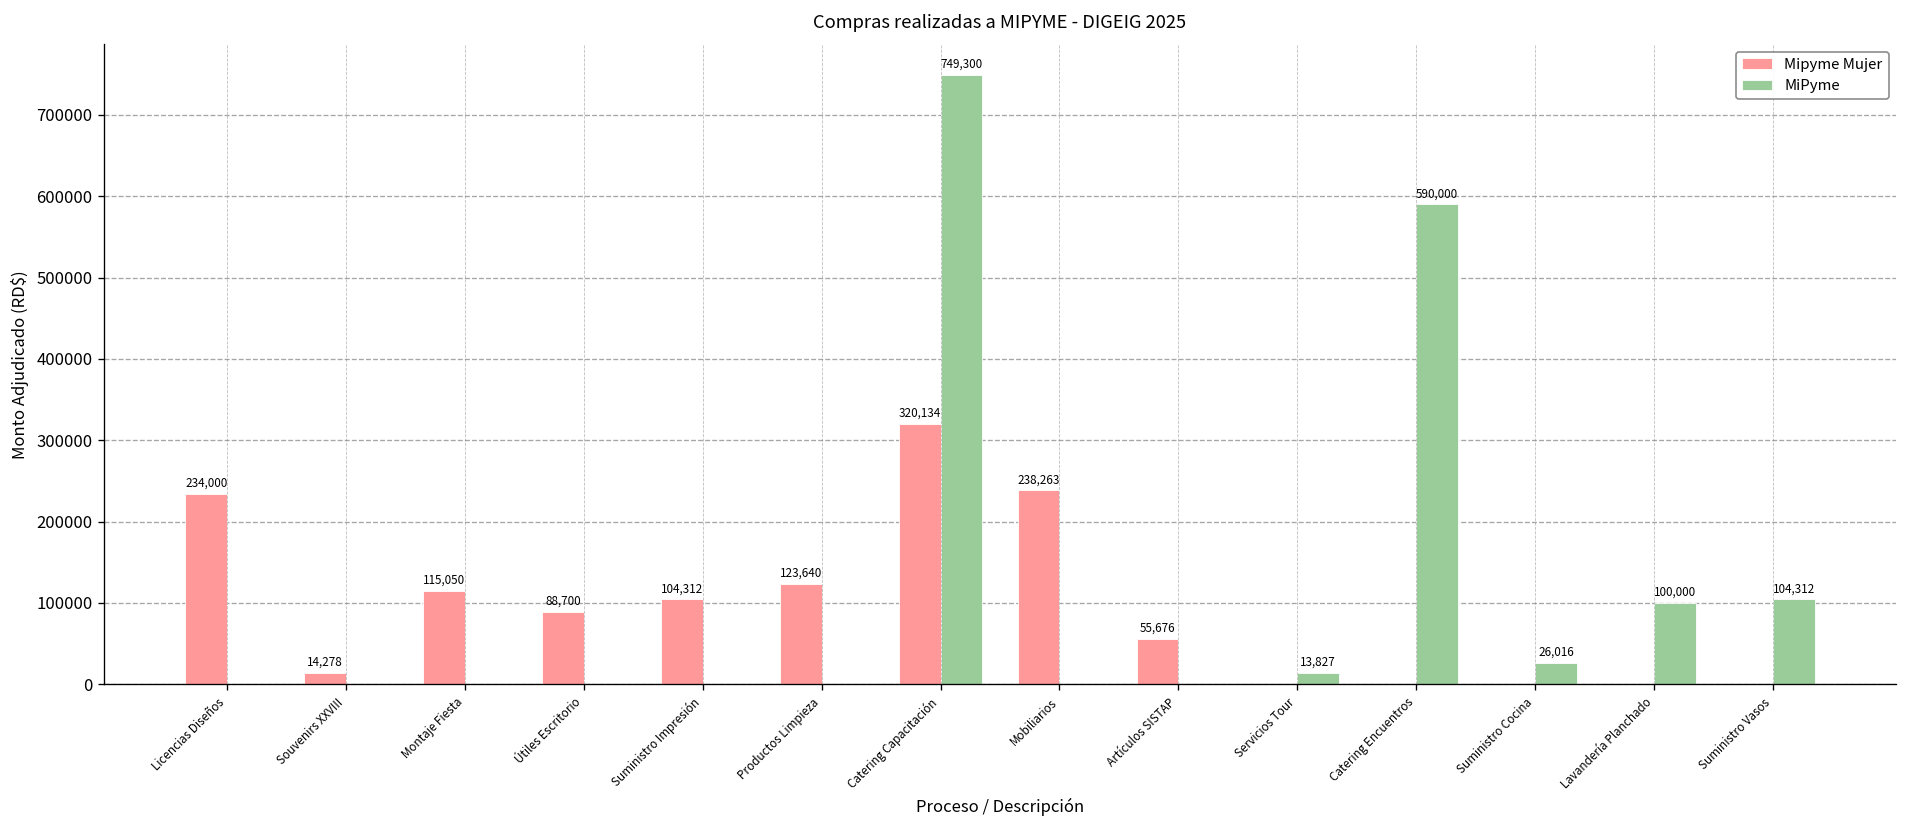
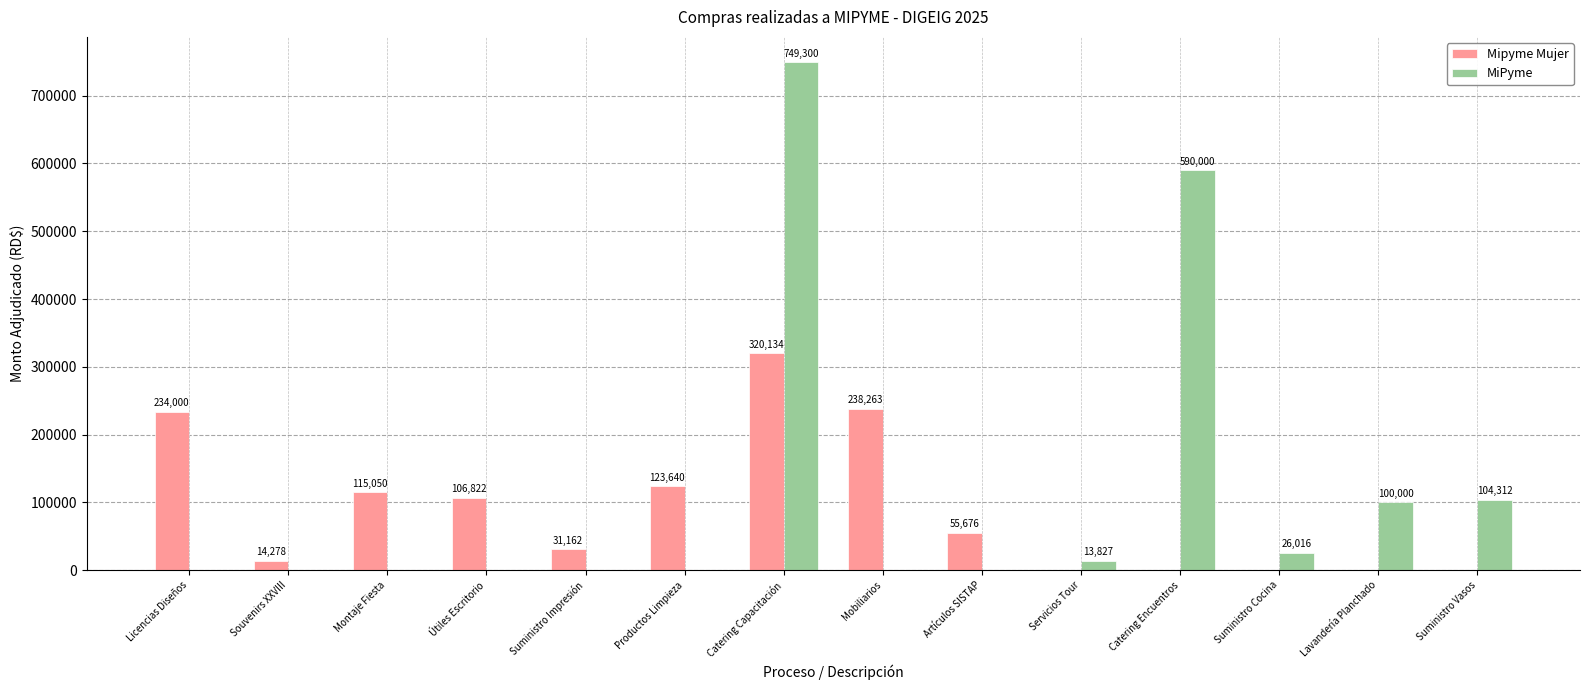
Mipyme Mujer, Útiles Escritorio: 88,700 -> 106,822
Mipyme Mujer, Suministro Impresión: 104,312 -> 31,162
